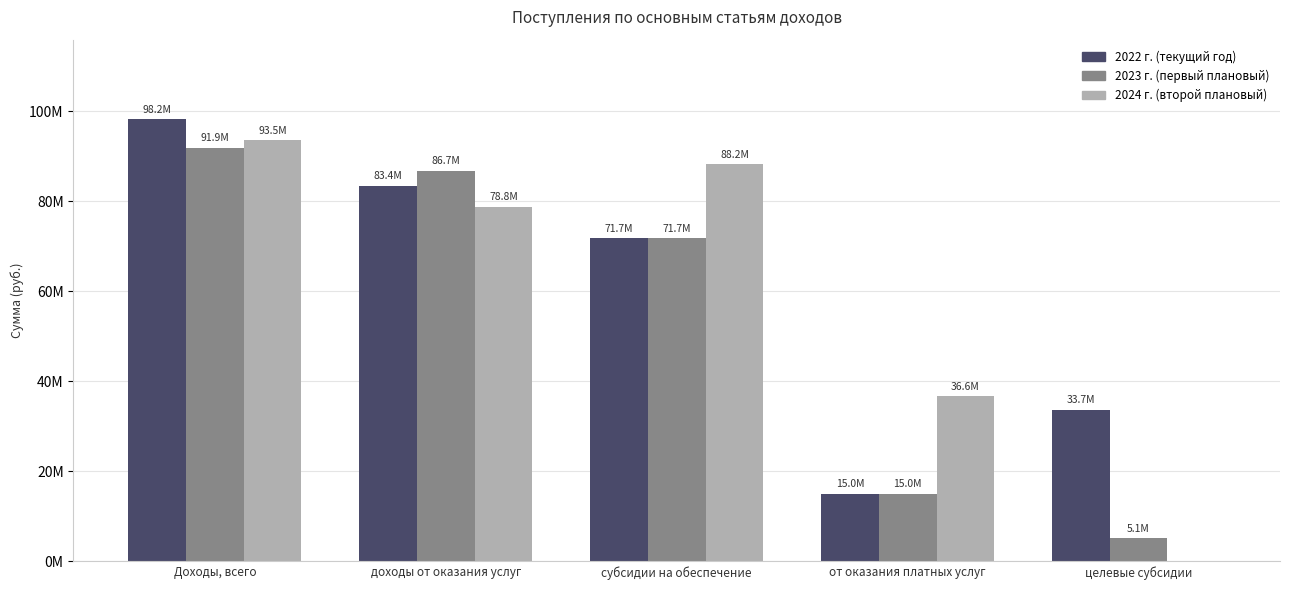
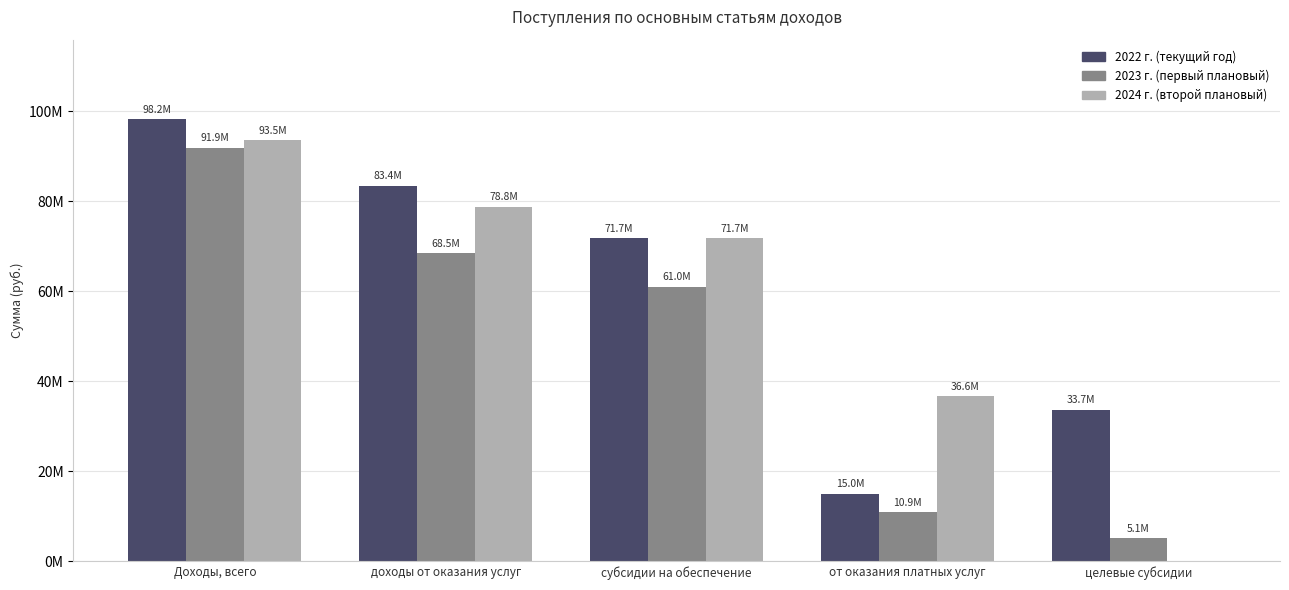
2023 г. (первый плановый), доходы от оказания услуг: 86.7M -> 68.5M
2023 г. (первый плановый), субсидии на обеспечение: 71.7M -> 61.0M
2024 г. (второй плановый), субсидии на обеспечение: 88.2M -> 71.7M
2023 г. (первый плановый), от оказания платных услуг: 15.0M -> 10.9M
